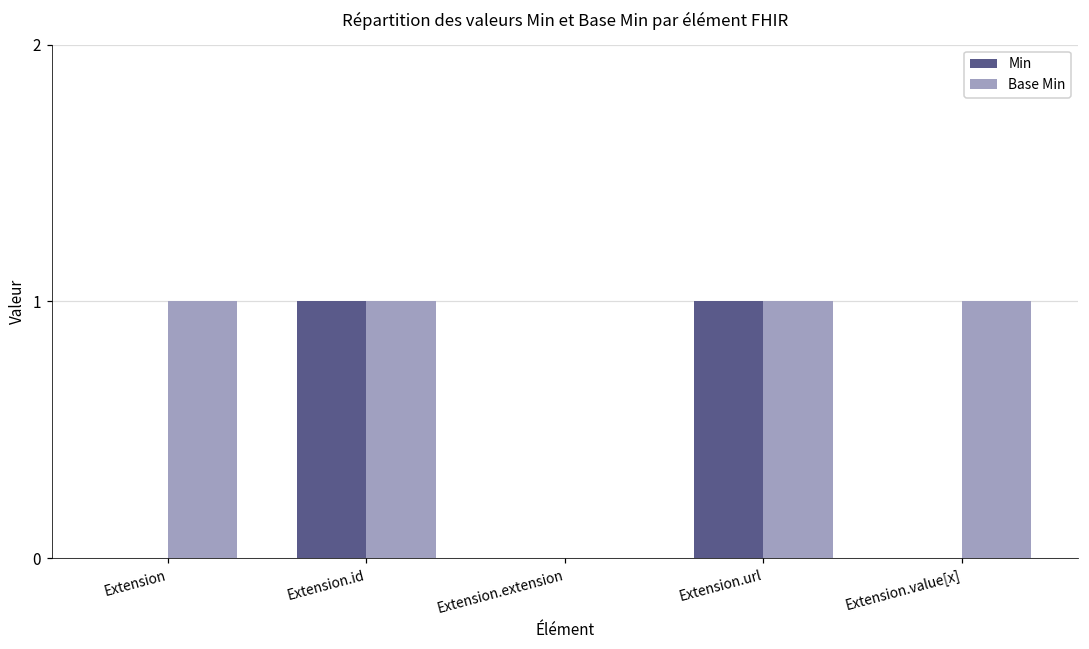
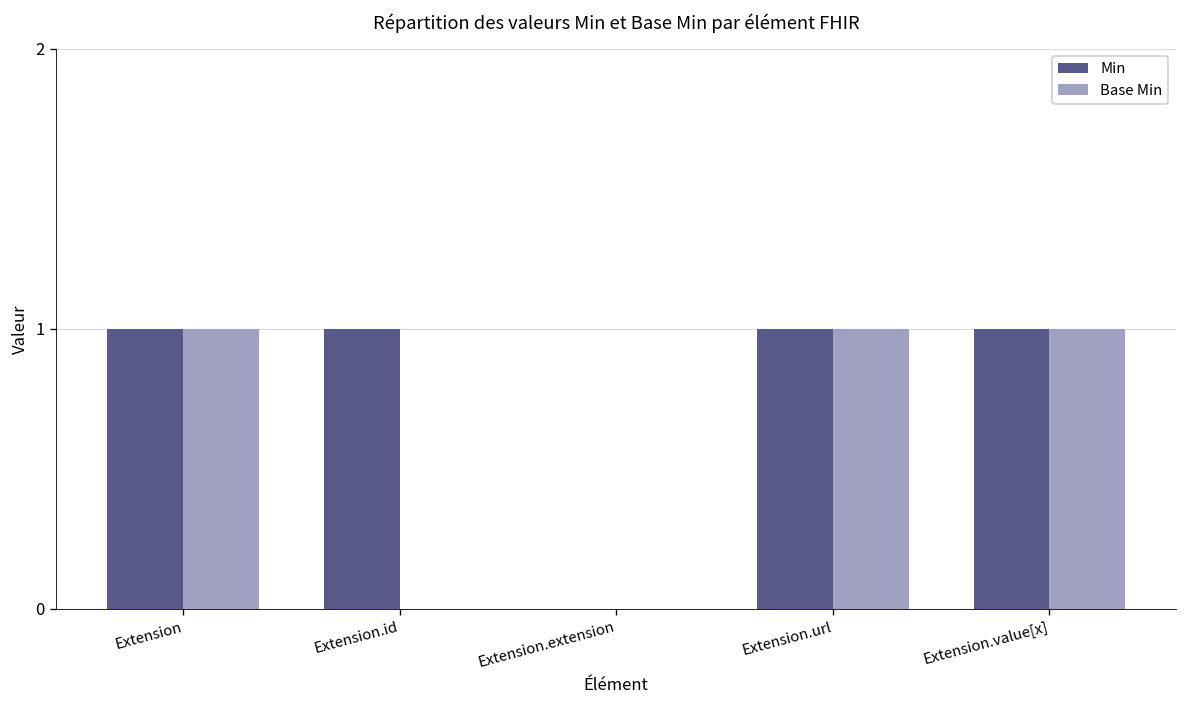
Min, Extension: 0 -> 1
Base Min, Extension.id: 1 -> 0
Min, Extension.value[x]: 0 -> 1
